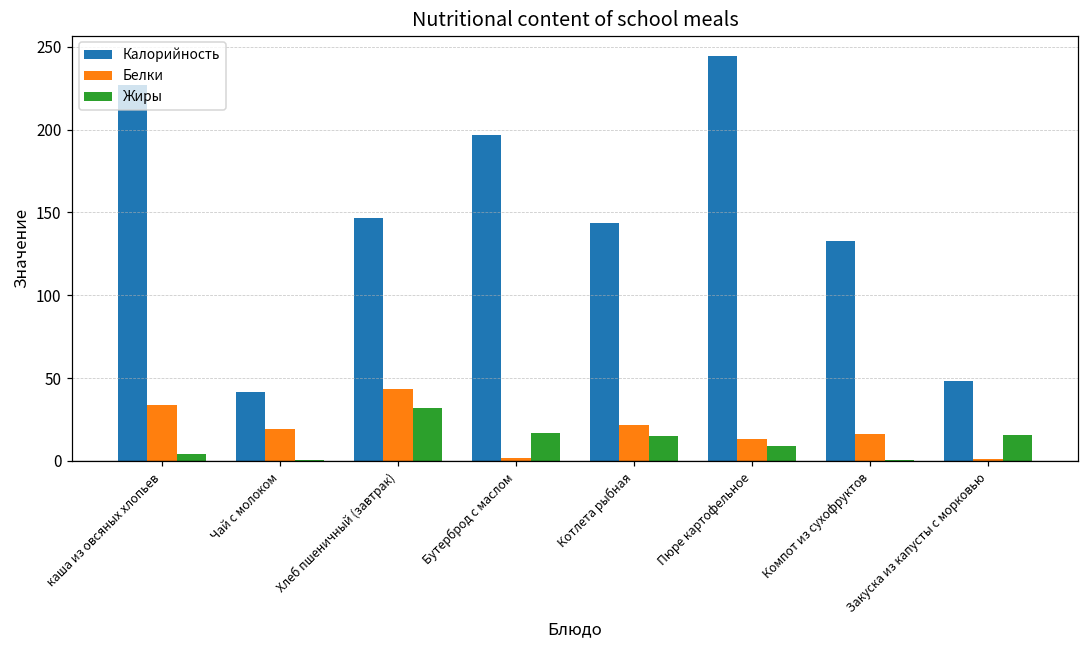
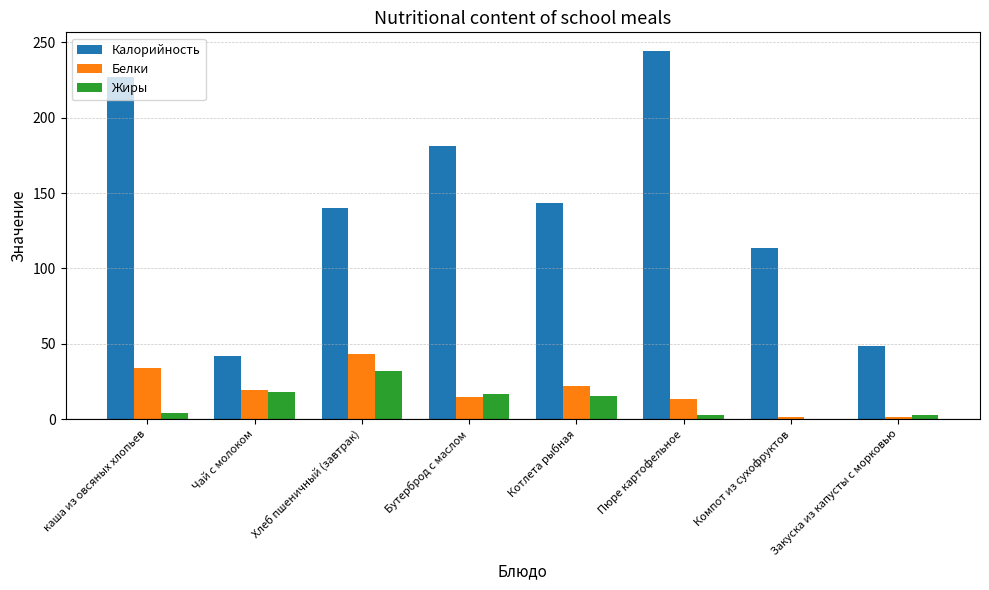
Жиры, Чай с молоком: 1 -> 18
Калорийность, Хлеб пшеничный (завтрак): 147 -> 140
Калорийность, Бутерброд с маслом: 197 -> 181
Белки, Бутерброд с маслом: 2 -> 14
Жиры, Пюре картофельное: 9 -> 3
Калорийность, Компот из сухофруктов: 133 -> 113
Белки, Компот из сухофруктов: 16 -> 1
Жиры, Закуска из капусты с морковью: 16 -> 3
